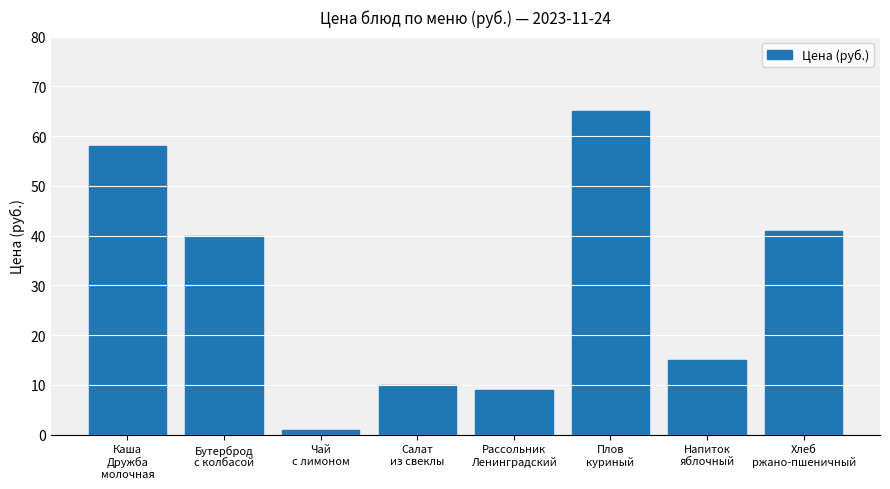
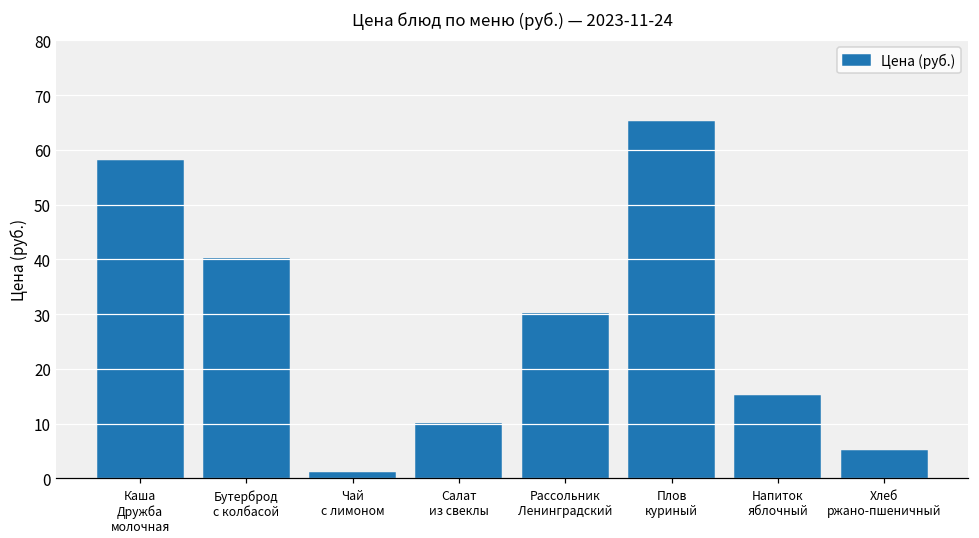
Рассольник Ленинградский: 9 -> 30
Хлеб ржано-пшеничный: 41 -> 5
